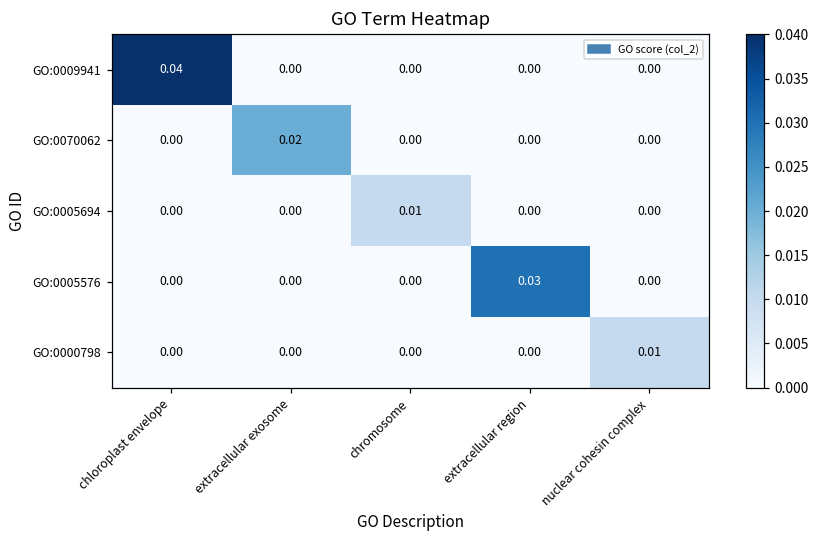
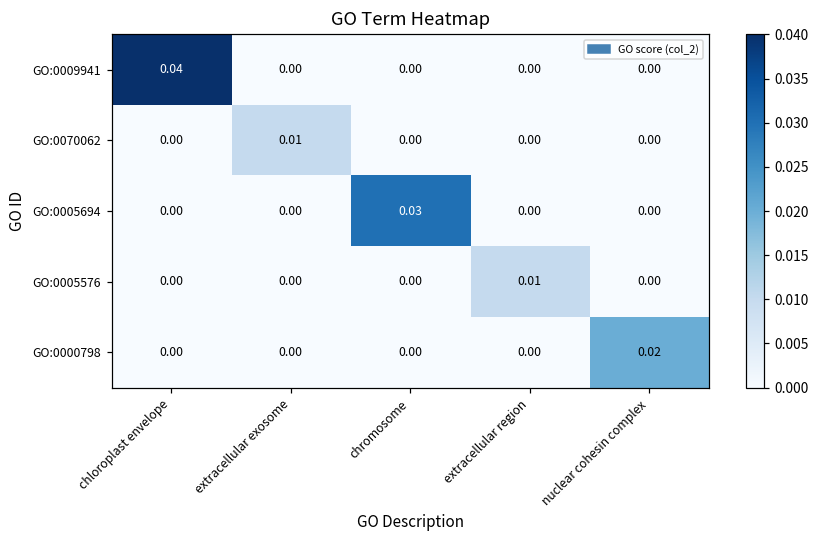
GO:0070062, extracellular exosome: 0.02 -> 0.01
GO:0005694, chromosome: 0.01 -> 0.03
GO:0005576, extracellular region: 0.03 -> 0.01
GO:0000798, nuclear cohesin complex: 0.01 -> 0.02
